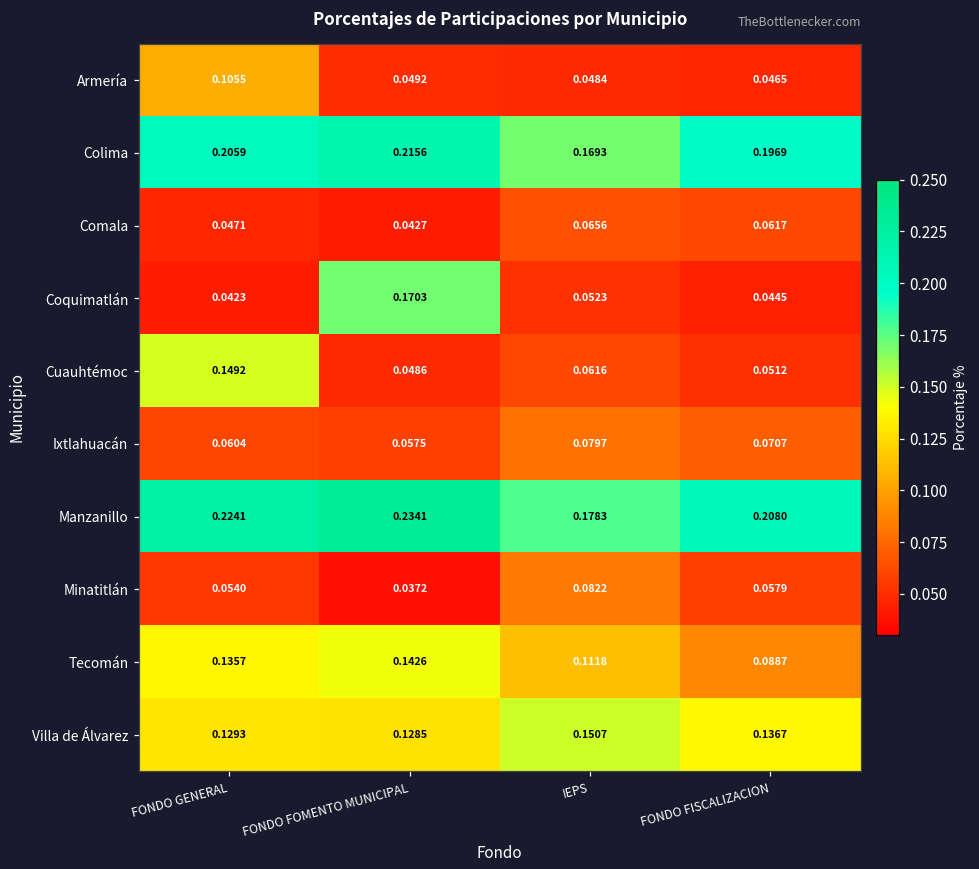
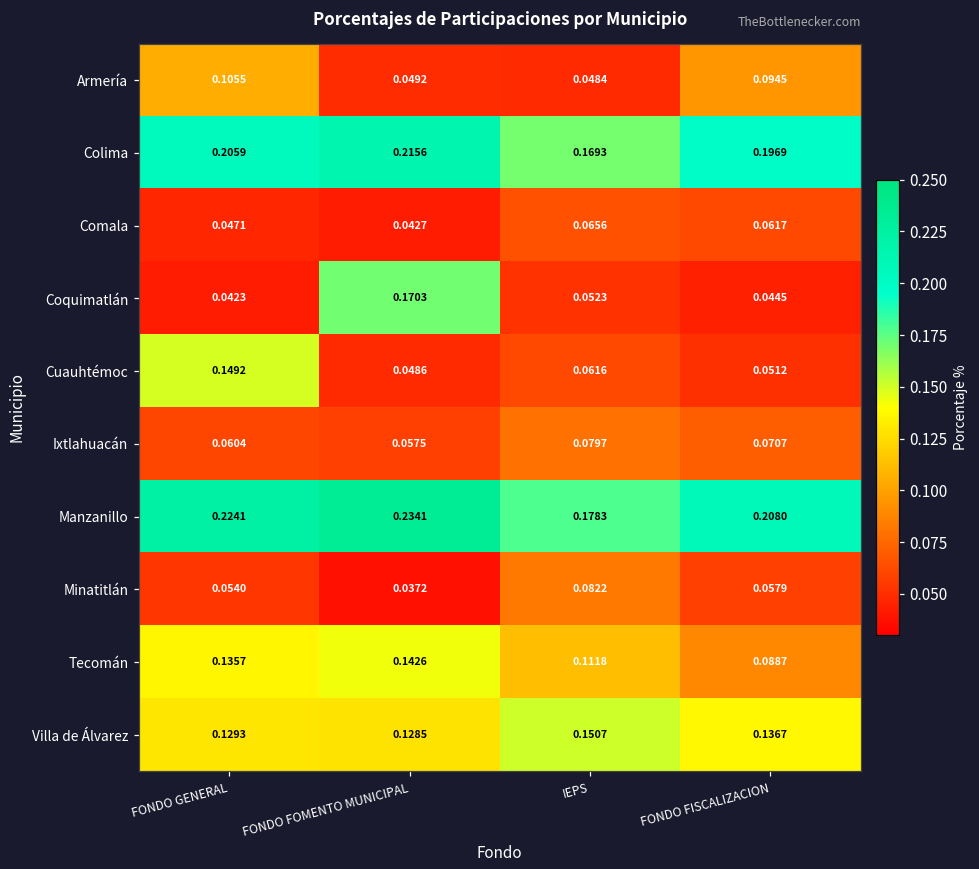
Armería, FONDO FISCALIZACION: 0.0465 -> 0.0945
